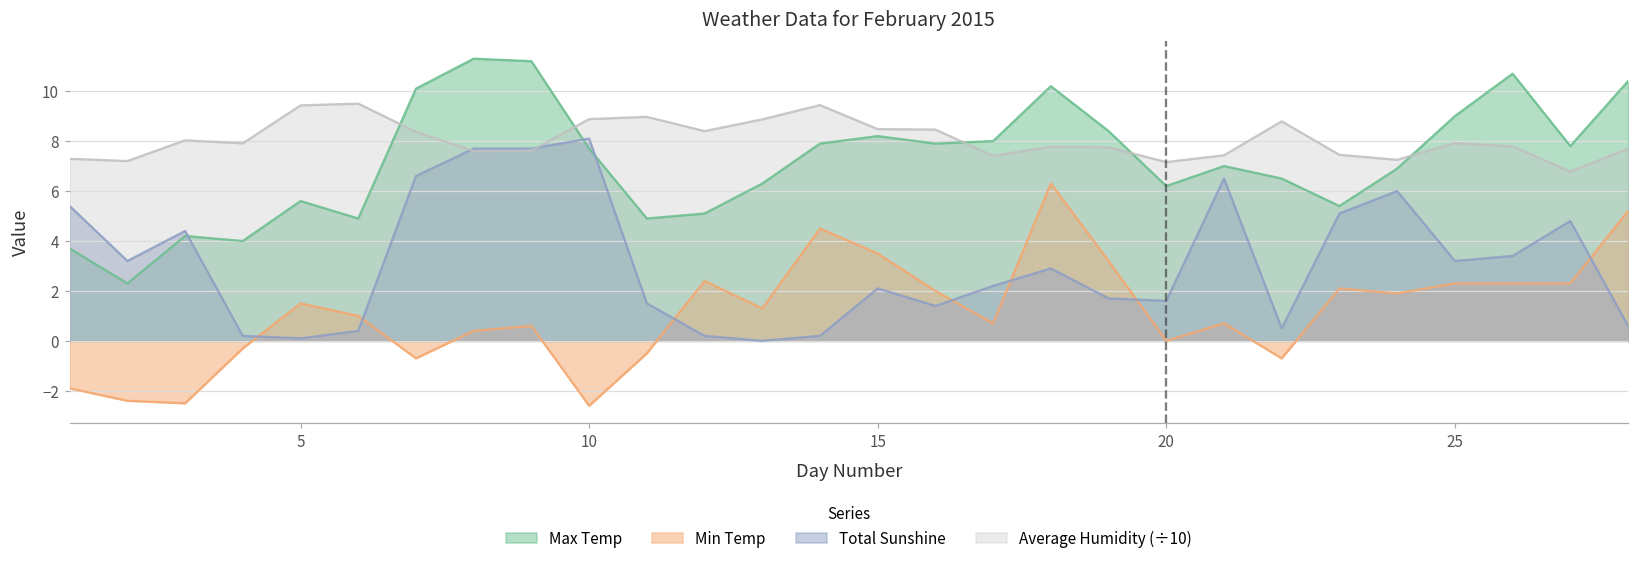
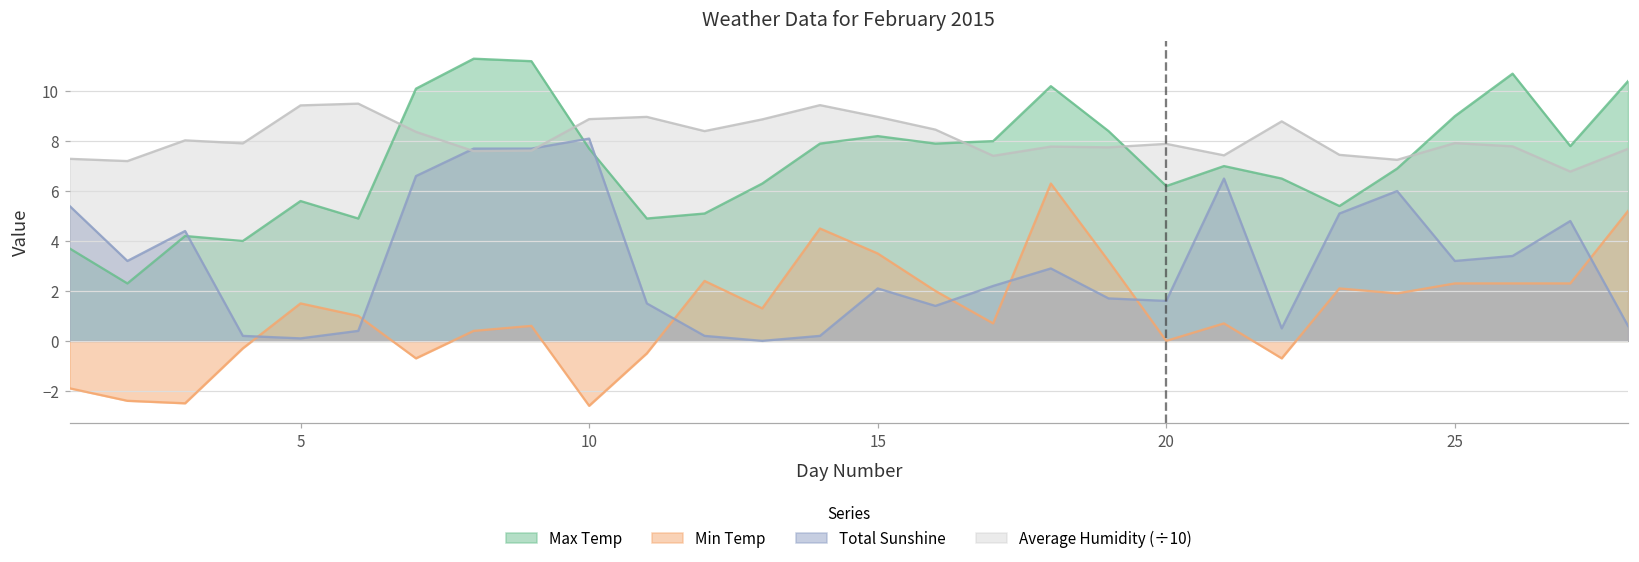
Average Humidity (÷10), 15: 8.5 -> 9.0
Average Humidity (÷10), 20: 7.2 -> 7.9
